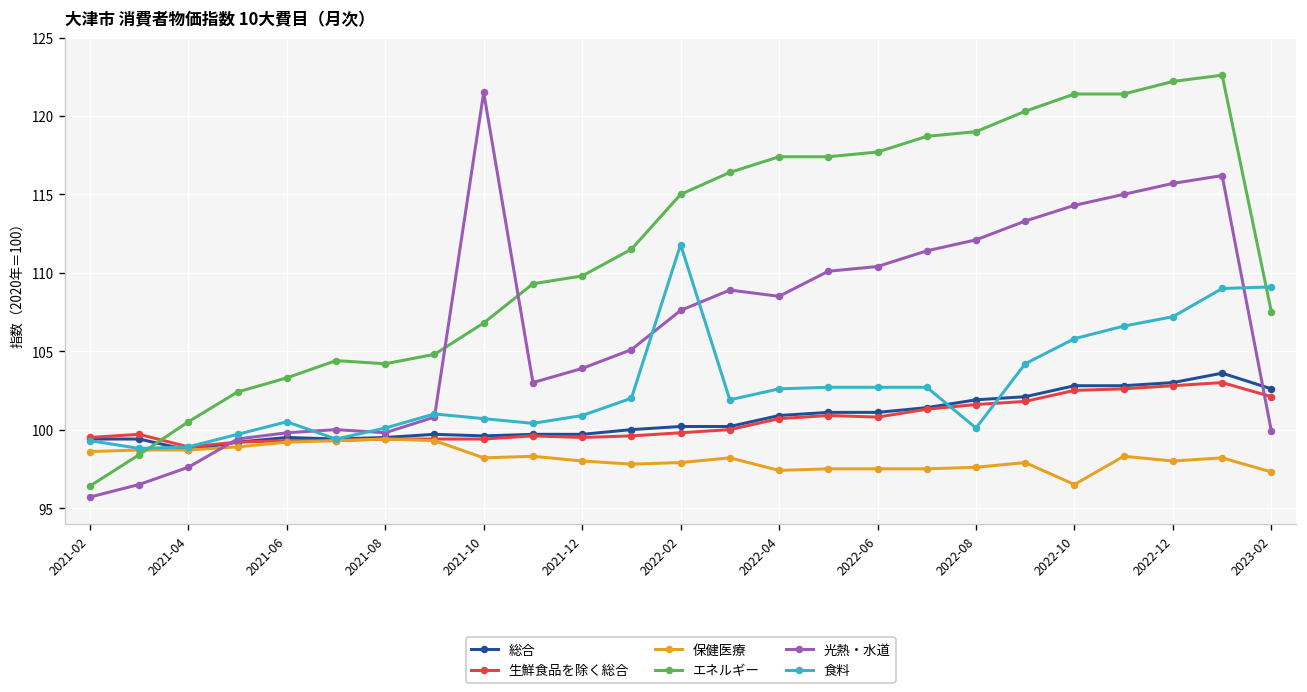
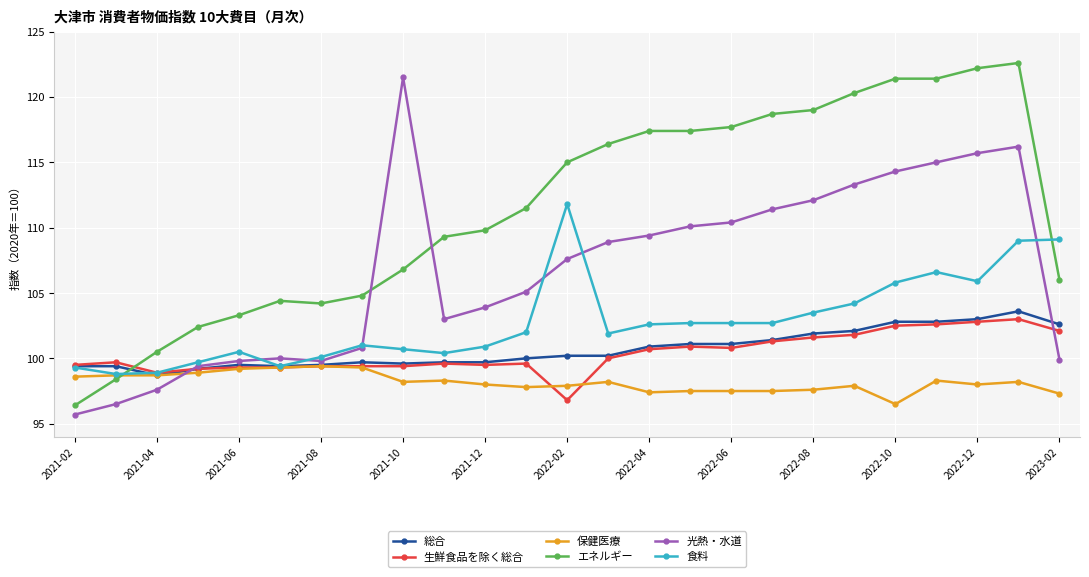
生鮮食品を除く総合, 2022-02: 99.8 -> 96.8
光熱・水道, 2022-04: 108.5 -> 109.4
食料, 2022-08: 100.1 -> 103.5
食料, 2022-12: 107.2 -> 105.9
エネルギー, 2023-02: 107.5 -> 106.0
